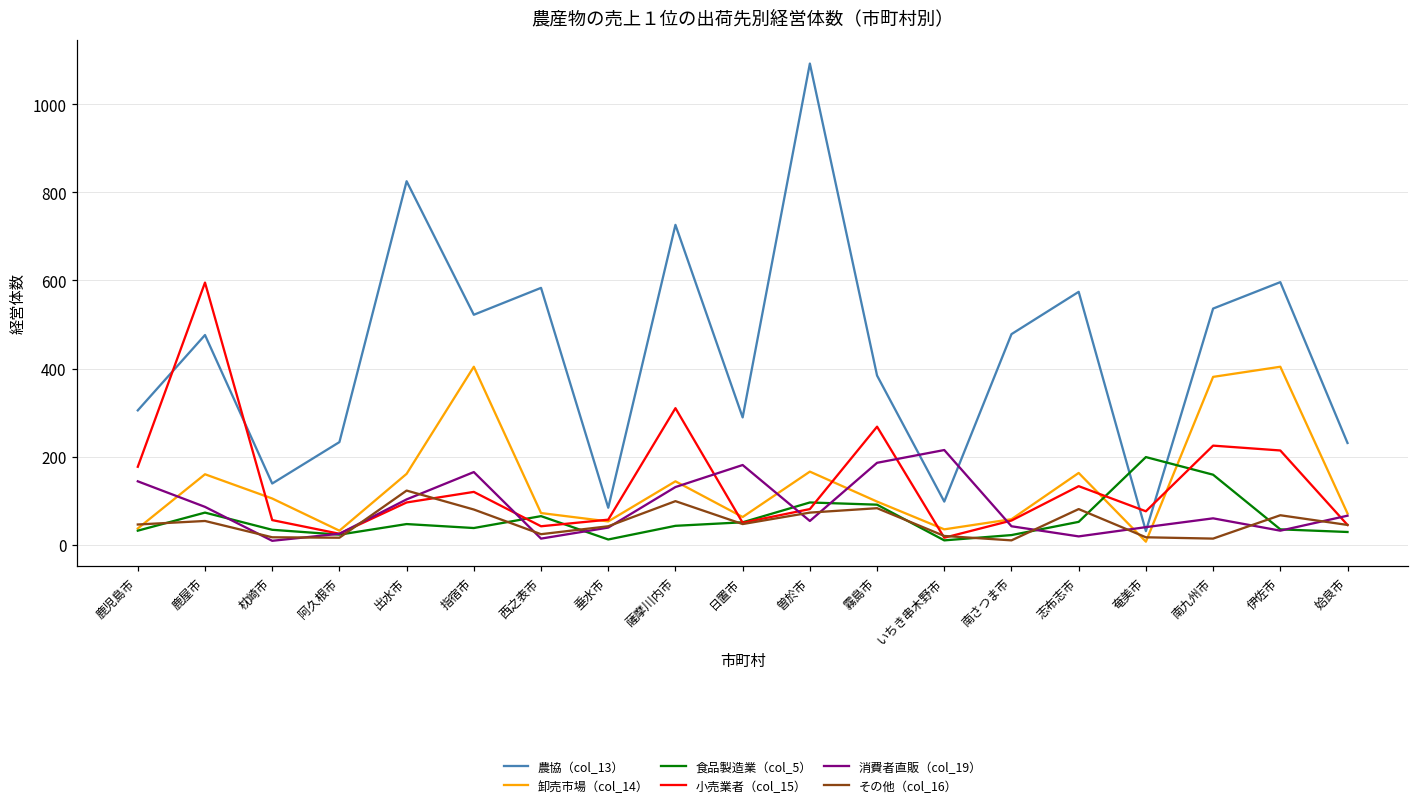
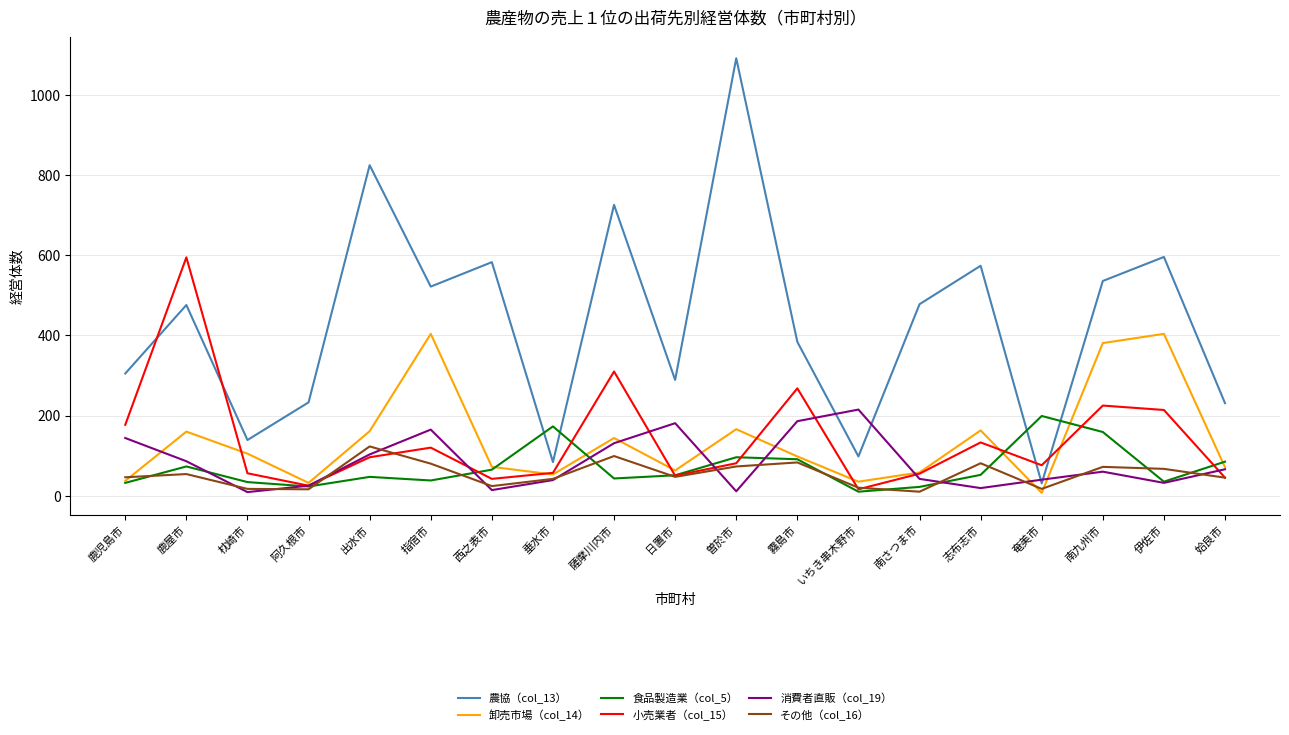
食品製造業（col_5）, 垂水市: 10 -> 170
消費者直販（col_19）, 曽於市: 50 -> 10
その他（col_16）, 南九州市: 10 -> 70
食品製造業（col_5）, 姶良市: 30 -> 90
